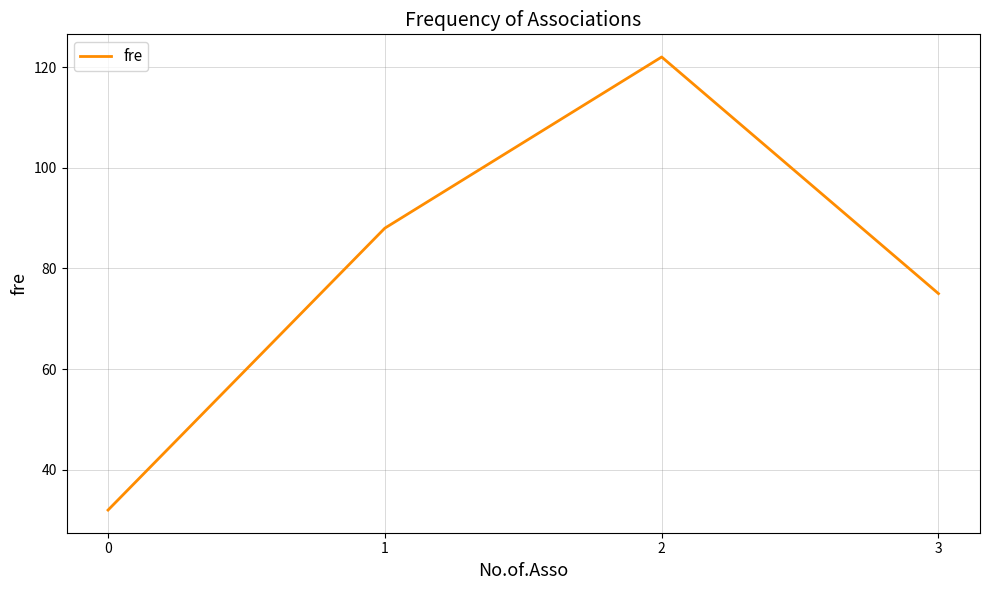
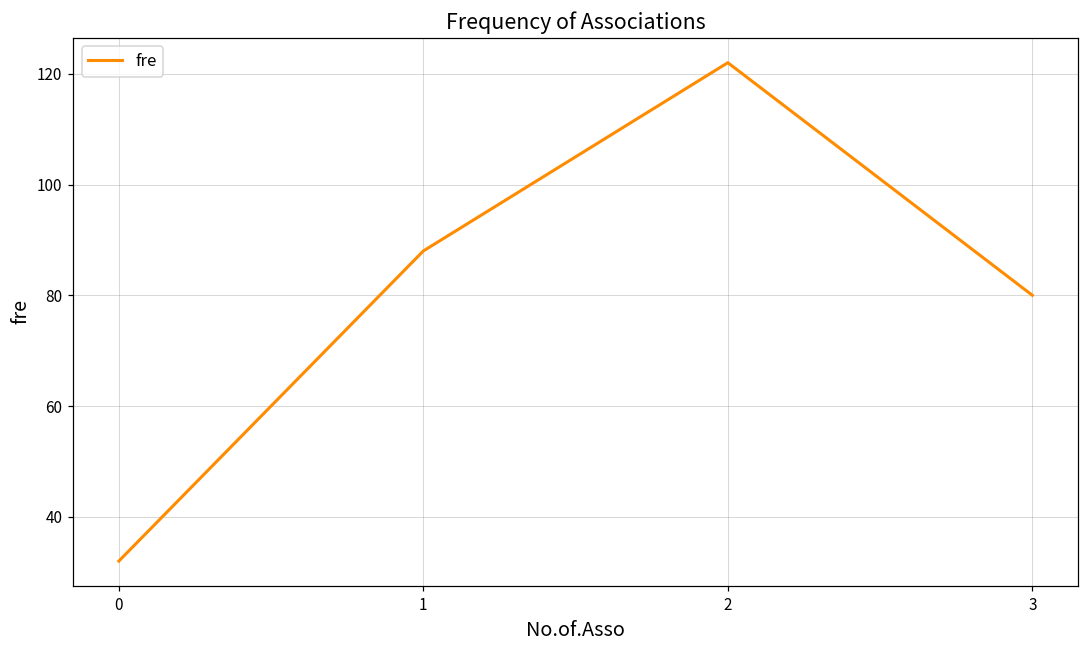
3: 75 -> 80
